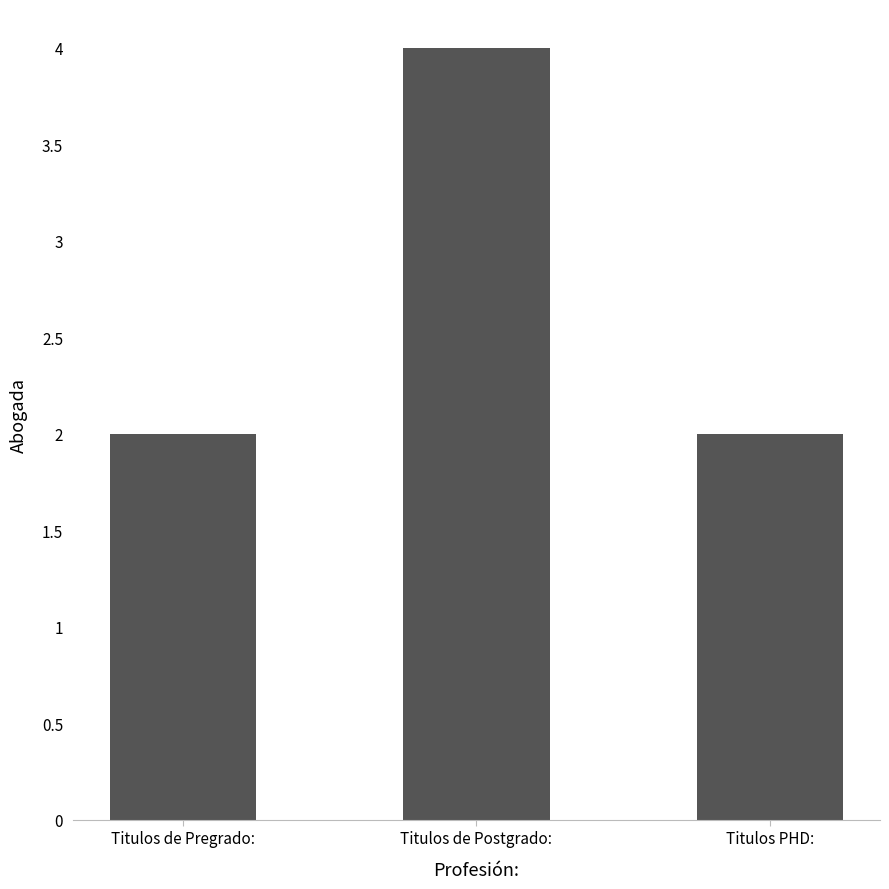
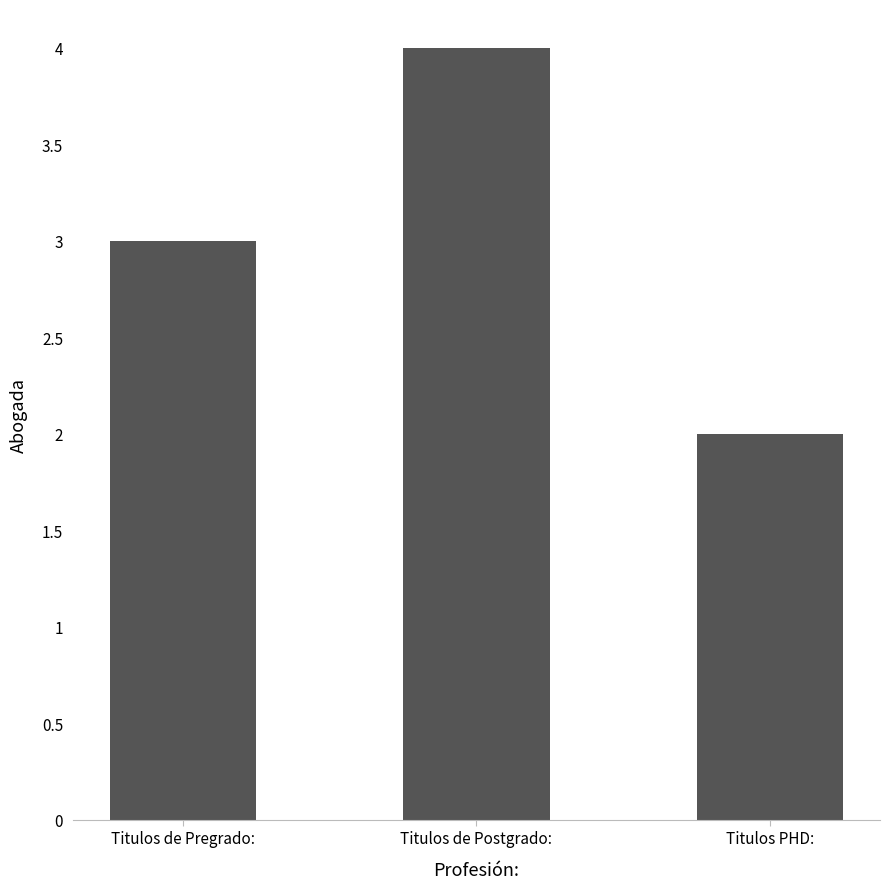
Titulos de Pregrado:: 2 -> 3
